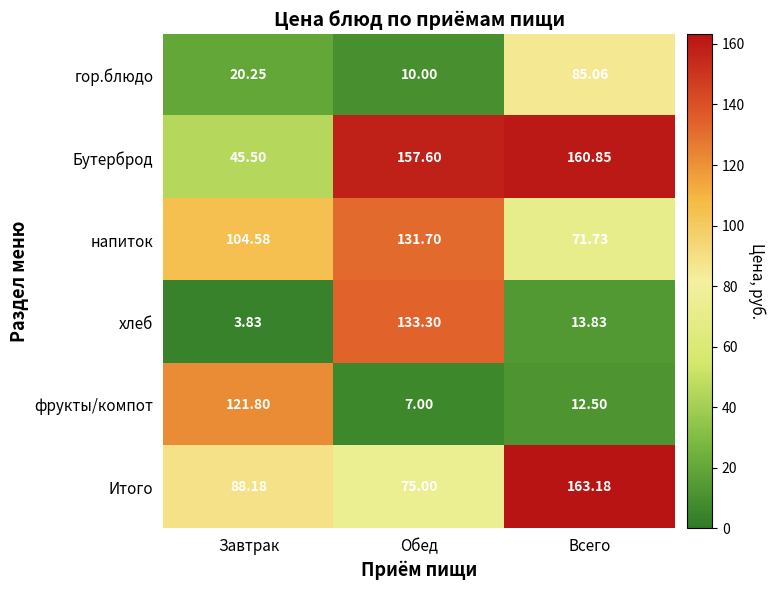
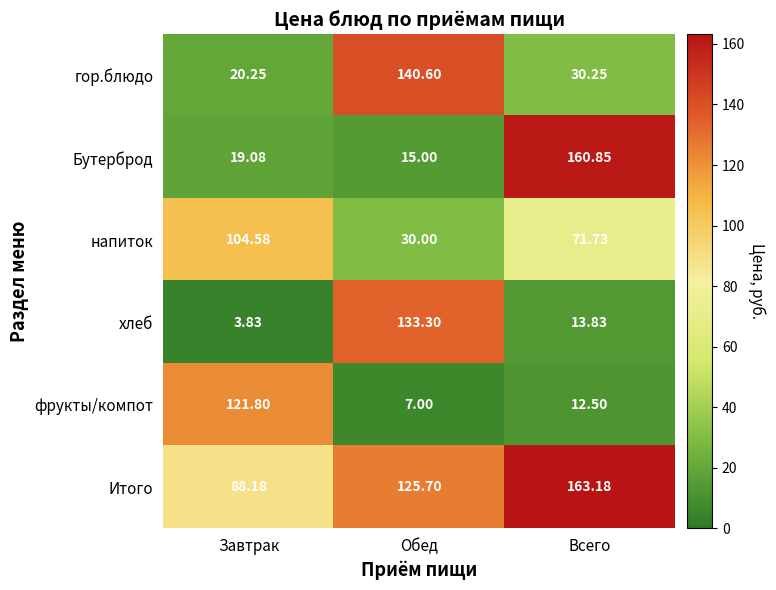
гор.блюдо, Обед: 10.00 -> 140.60
гор.блюдо, Всего: 85.06 -> 30.25
Бутерброд, Завтрак: 45.50 -> 19.08
Бутерброд, Обед: 157.60 -> 15.00
напиток, Обед: 131.70 -> 30.00
Итого, Обед: 75.00 -> 125.70
